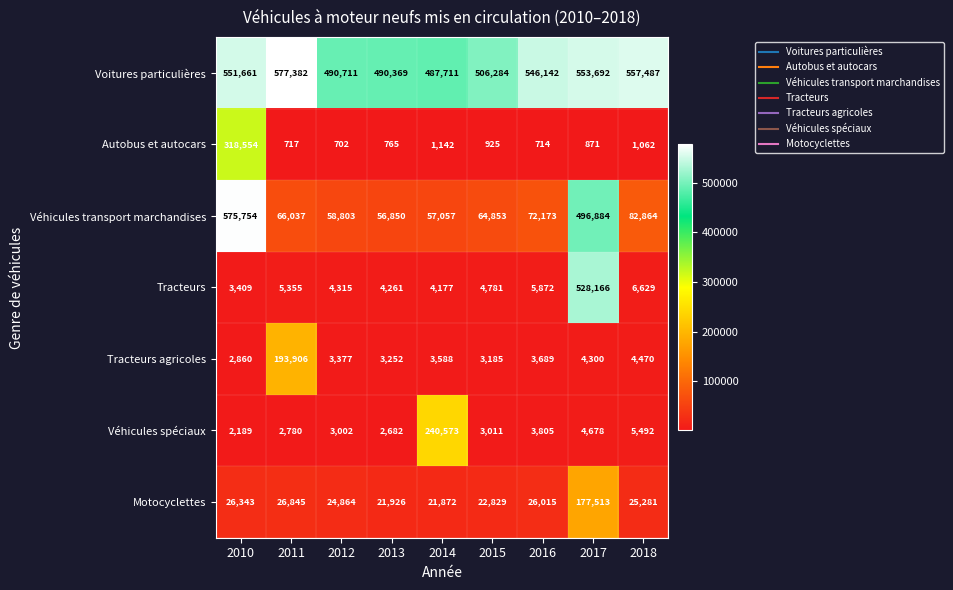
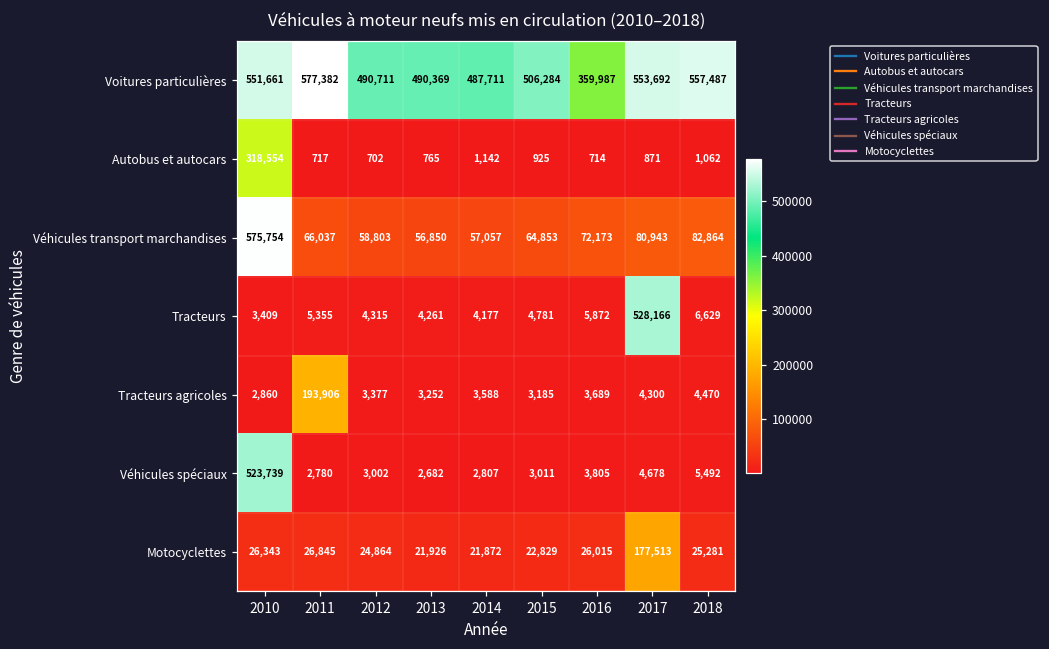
Voitures particulières, 2016: 546,142 -> 359,987
Véhicules transport marchandises, 2017: 496,884 -> 80,943
Véhicules spéciaux, 2010: 2,189 -> 523,739
Véhicules spéciaux, 2014: 240,573 -> 2,807
